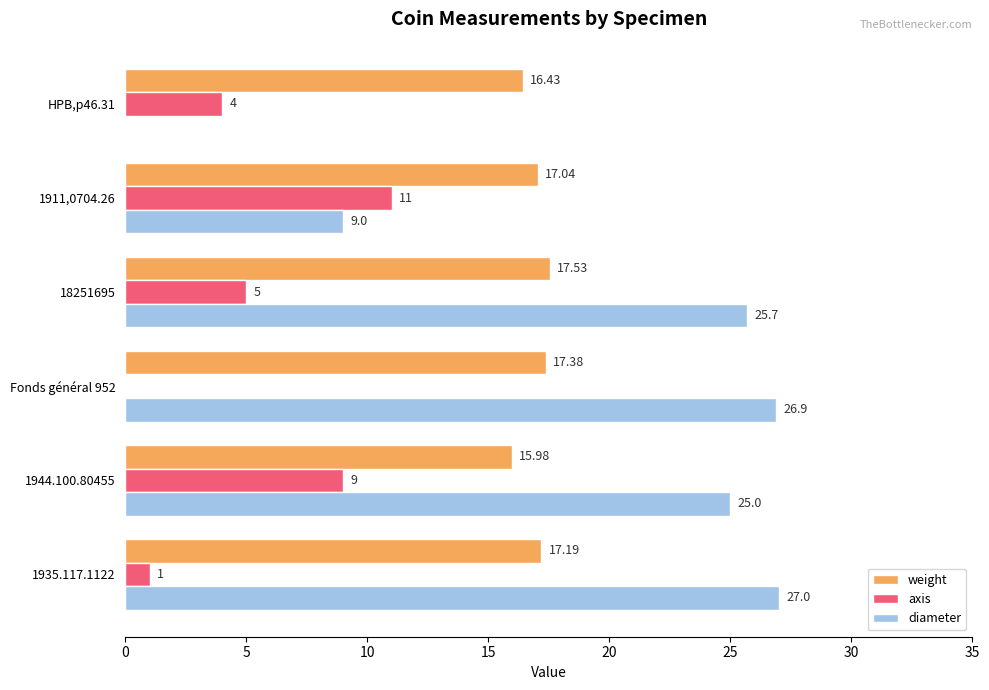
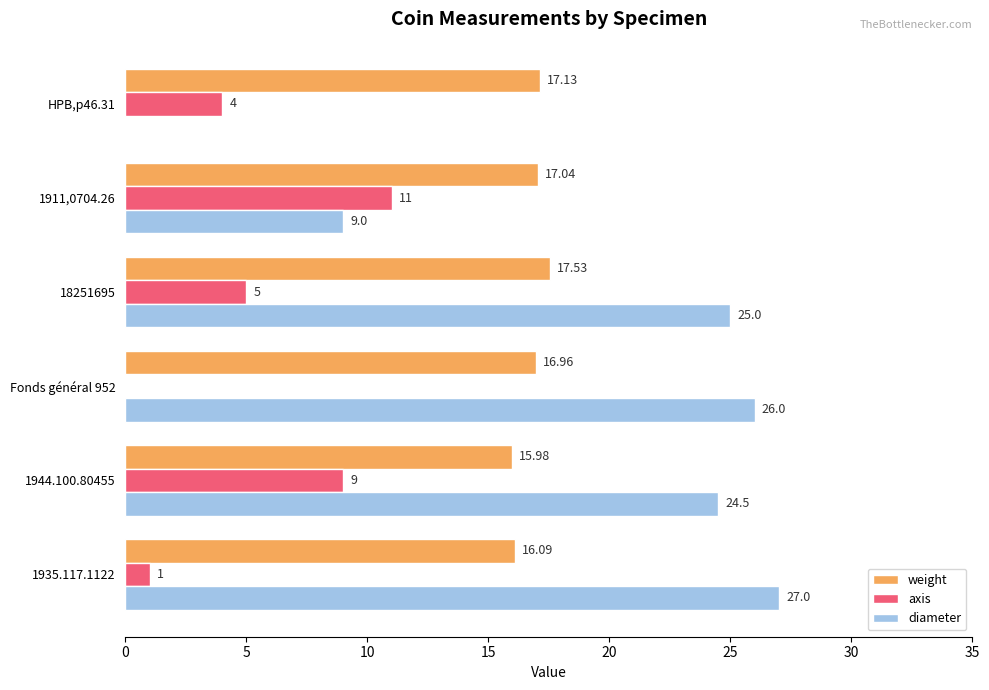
weight, HPB,p46.31: 16.43 -> 17.13
diameter, 18251695: 25.7 -> 25.0
weight, Fonds général 952: 17.38 -> 16.96
diameter, Fonds général 952: 26.9 -> 26.0
diameter, 1944.100.80455: 25.0 -> 24.5
weight, 1935.117.1122: 17.19 -> 16.09
